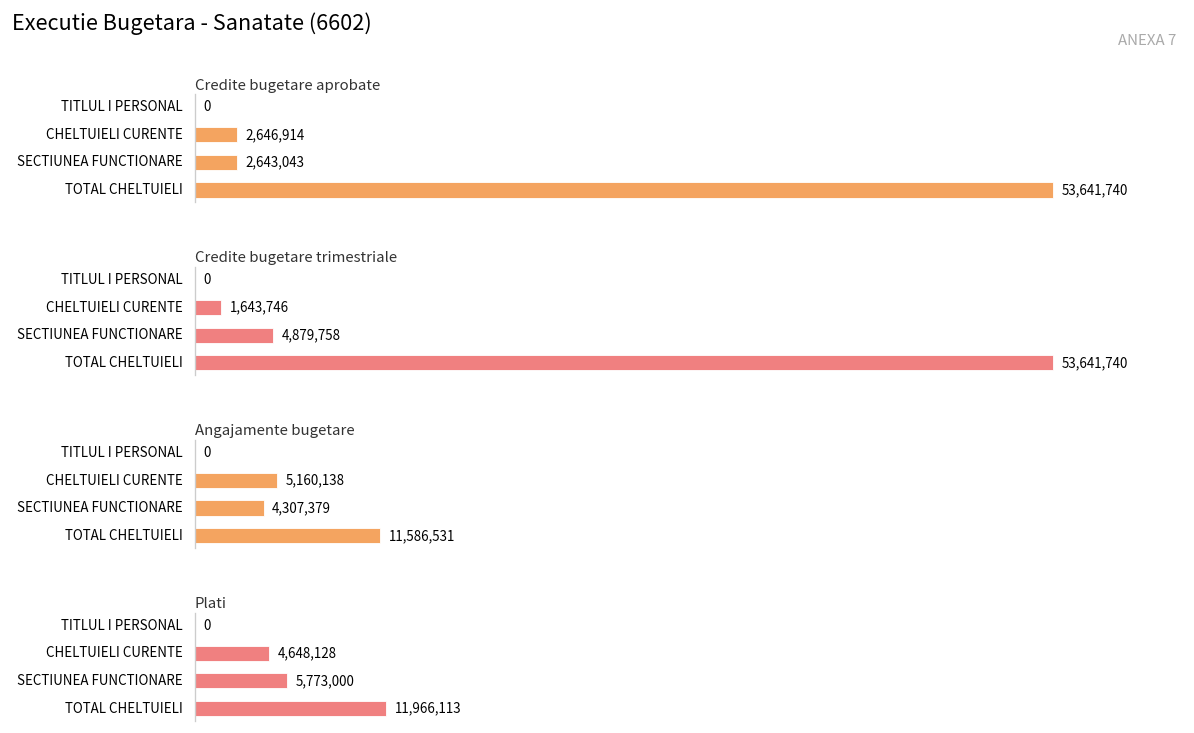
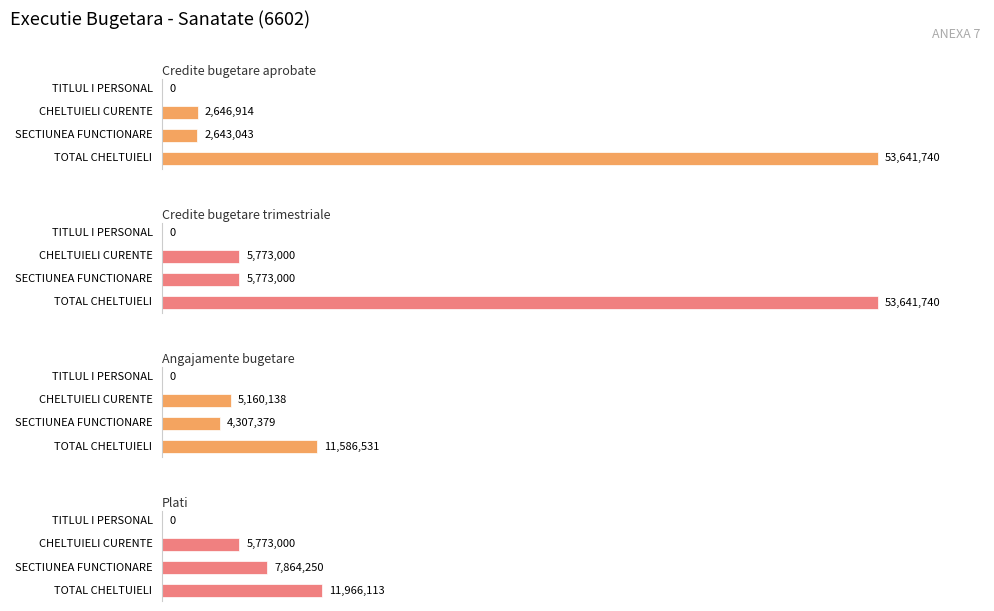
Credite bugetare trimestriale, CHELTUIELI CURENTE: 1,643,746 -> 5,773,000
Credite bugetare trimestriale, SECTIUNEA FUNCTIONARE: 4,879,758 -> 5,773,000
Plati, CHELTUIELI CURENTE: 4,648,128 -> 5,773,000
Plati, SECTIUNEA FUNCTIONARE: 5,773,000 -> 7,864,250
